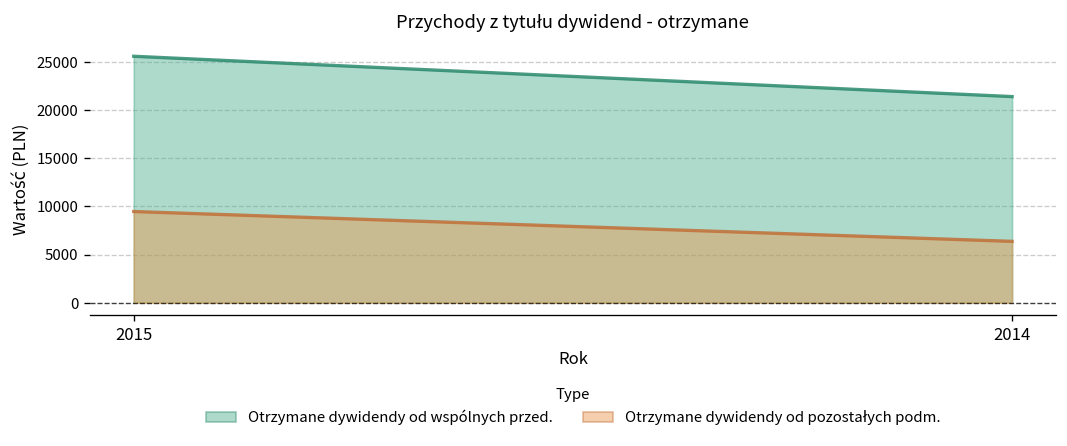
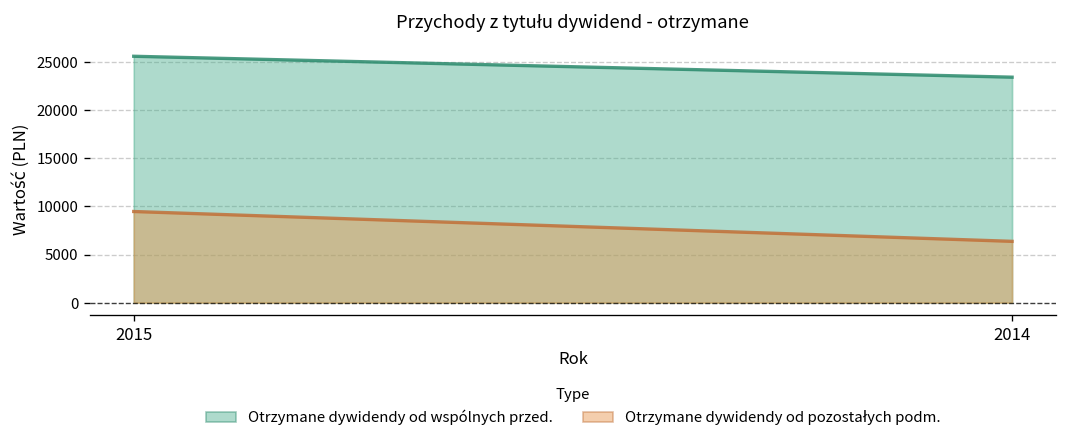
Otrzymane dywidendy od wspólnych przed., 2014: 21000 -> 23000
